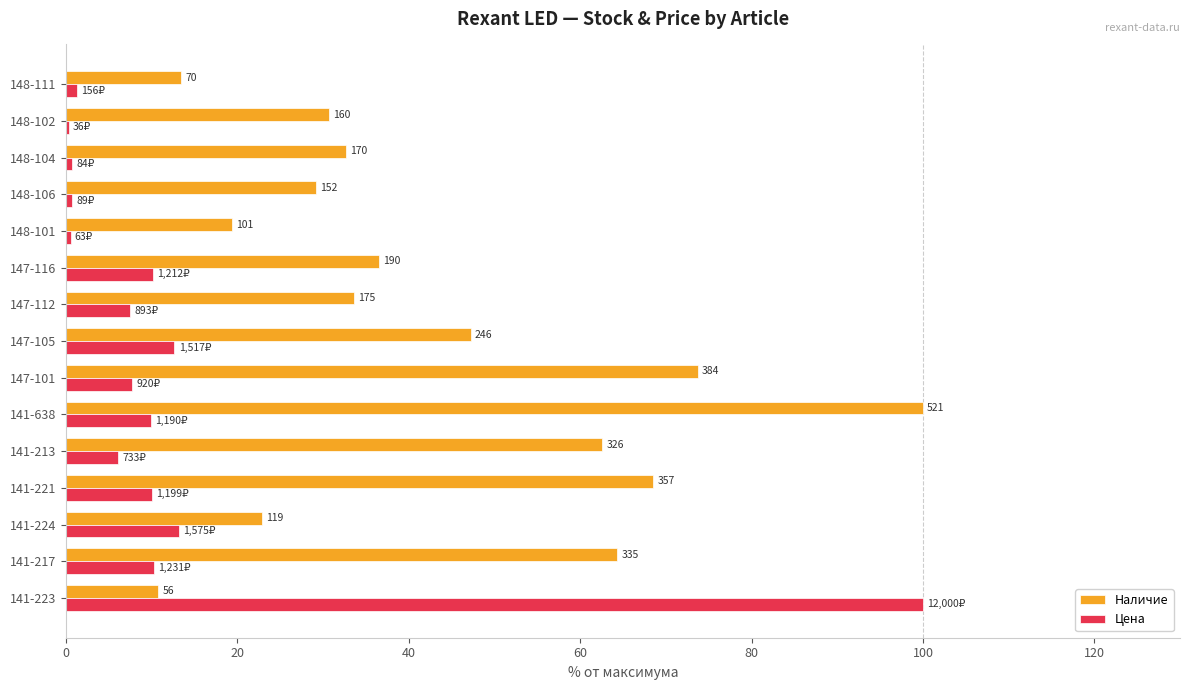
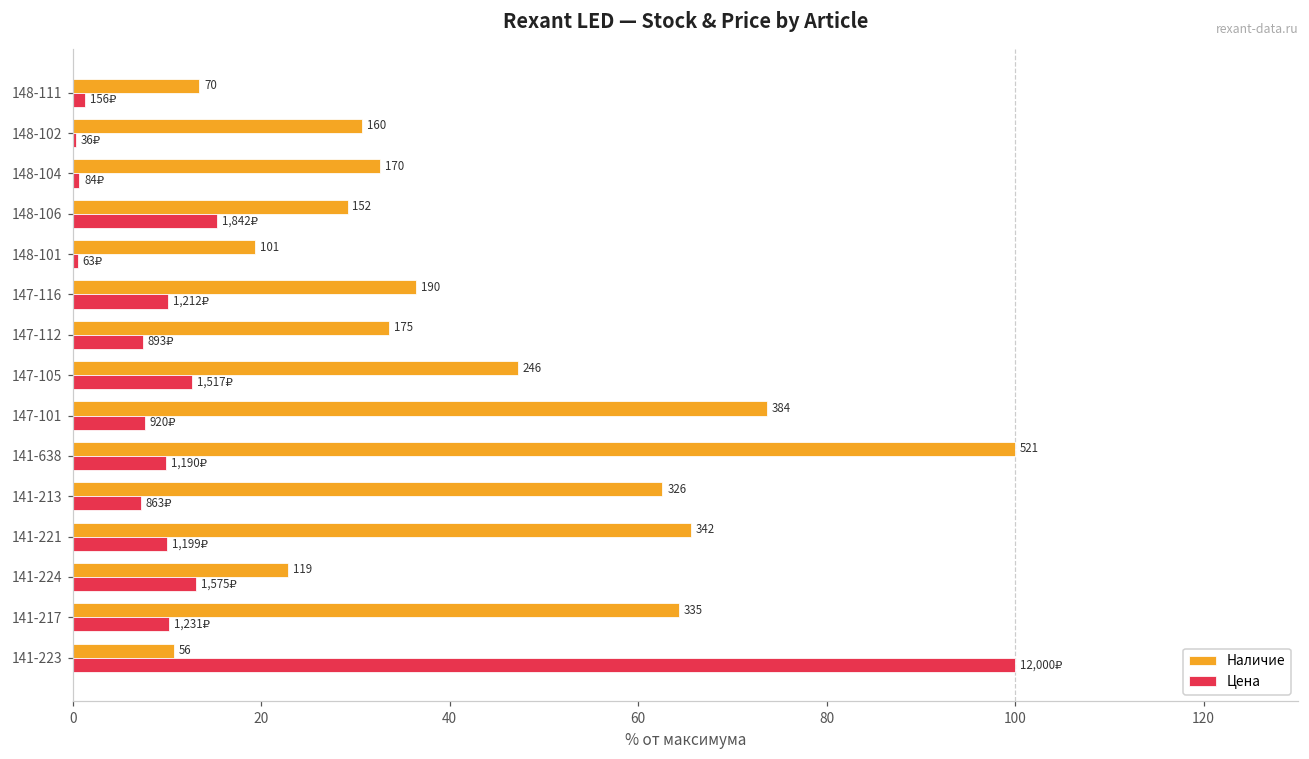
Цена, 148-106: 89₽ -> 1,842₽
Цена, 141-213: 733₽ -> 863₽
Наличие, 141-221: 357 -> 342
